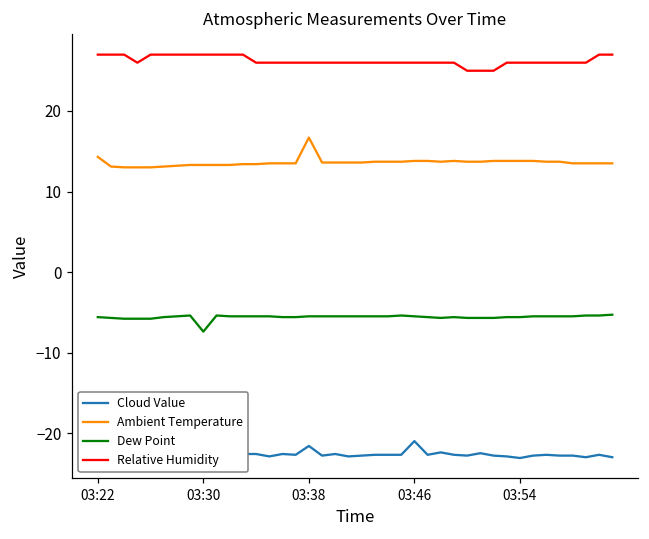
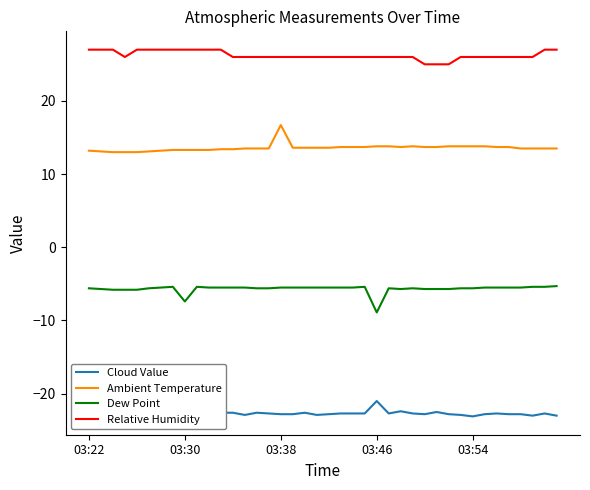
Ambient Temperature, 03:22: 14 -> 13
Cloud Value, 03:38: -22 -> -23
Dew Point, 03:46: -6 -> -9
